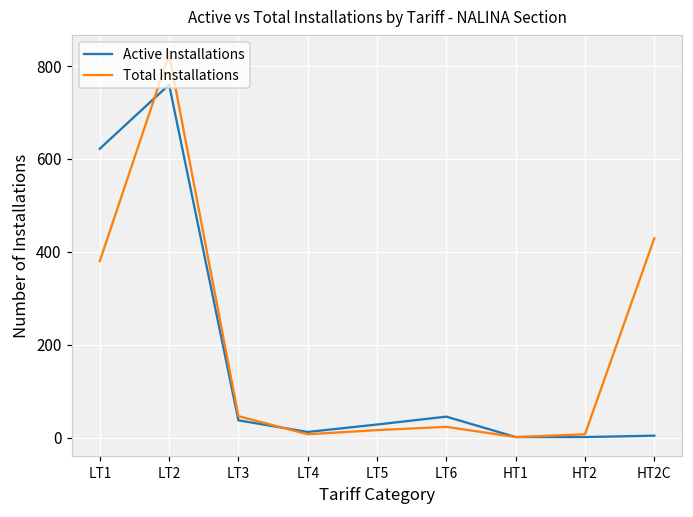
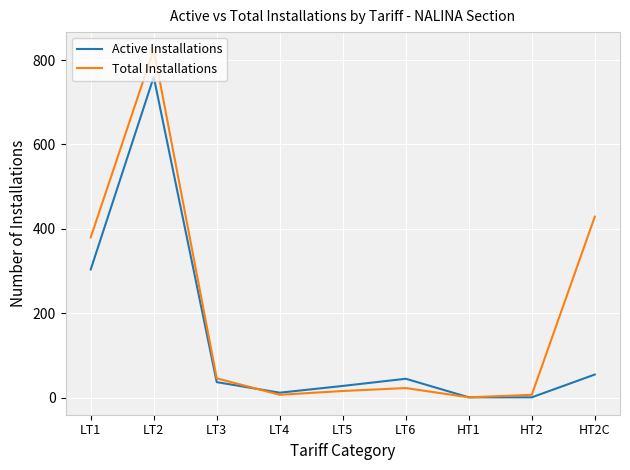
Active Installations, LT1: 620 -> 300
Active Installations, HT2C: 0 -> 60
